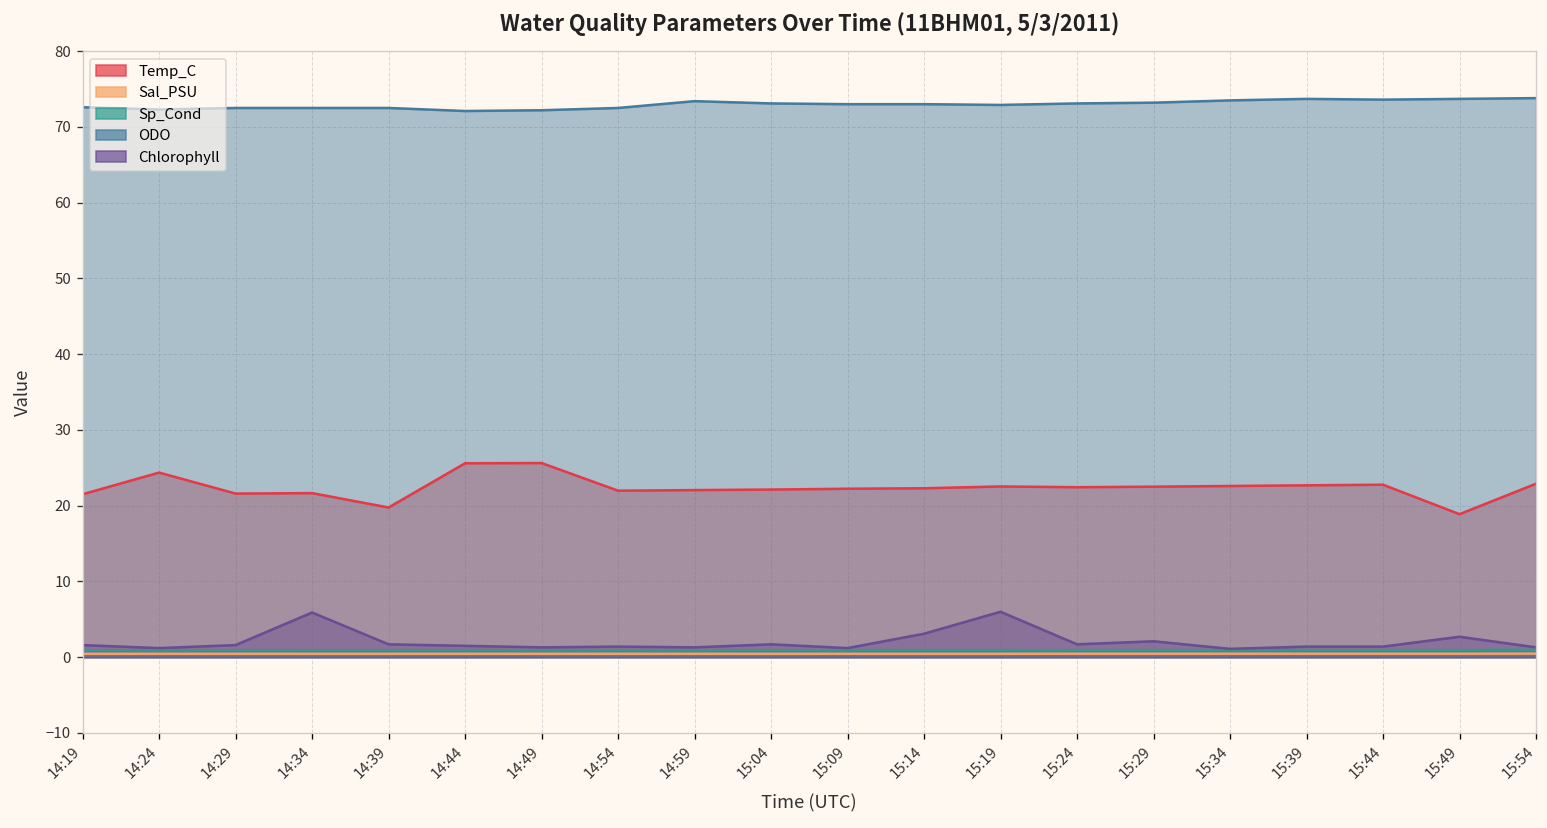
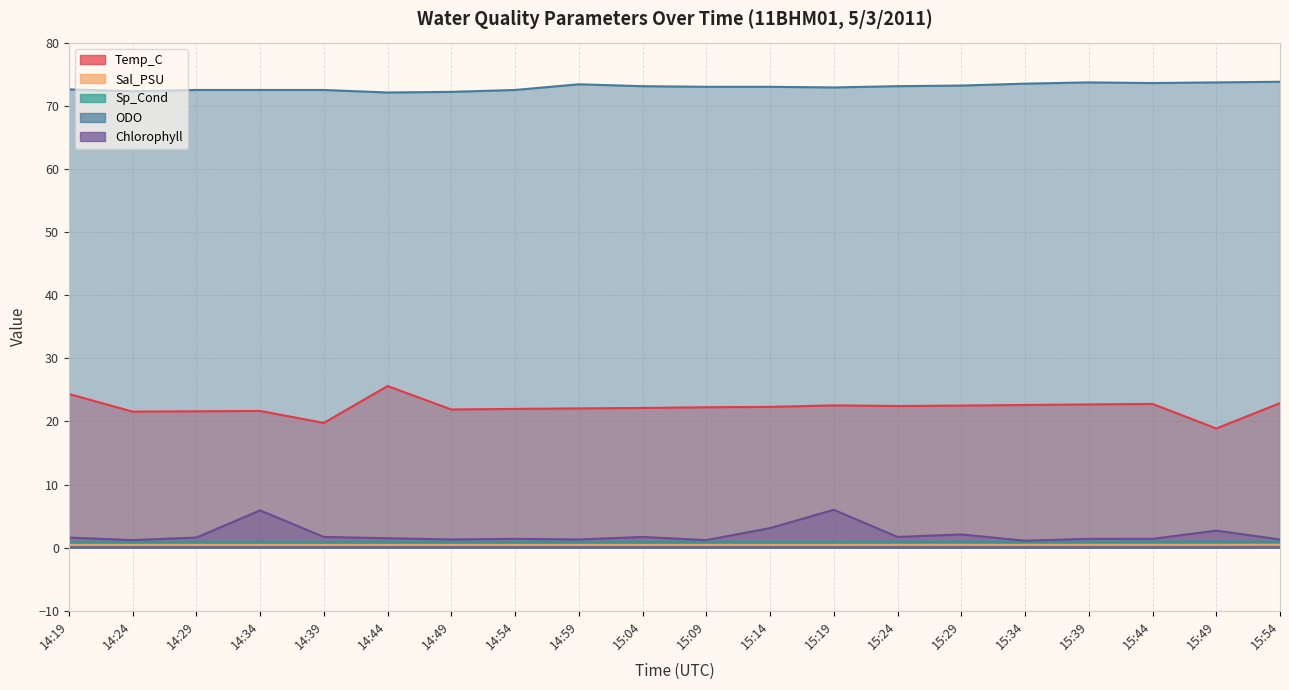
Temp_C, 14:19: 22 -> 24
Temp_C, 14:24: 24 -> 22
Temp_C, 14:49: 26 -> 22
